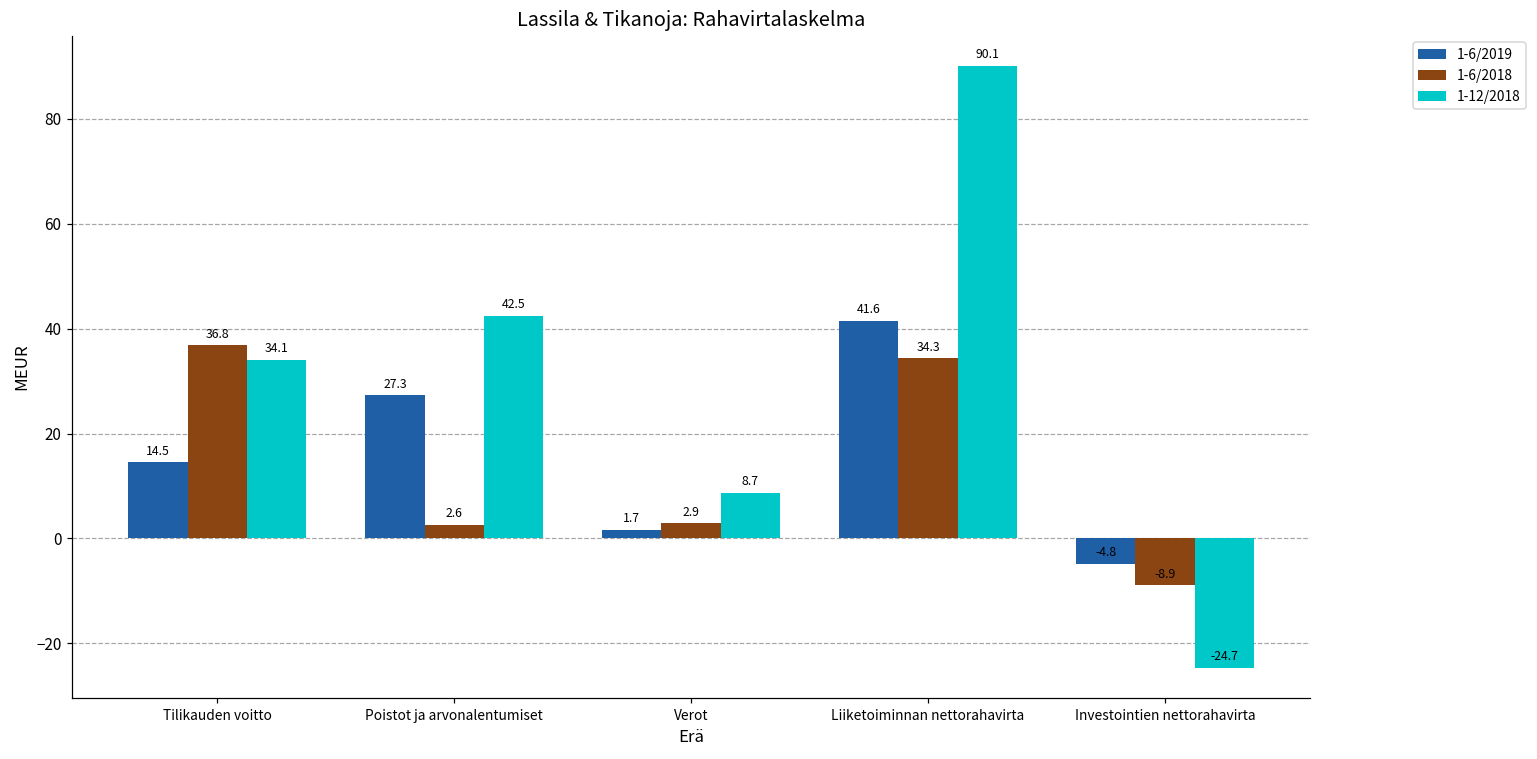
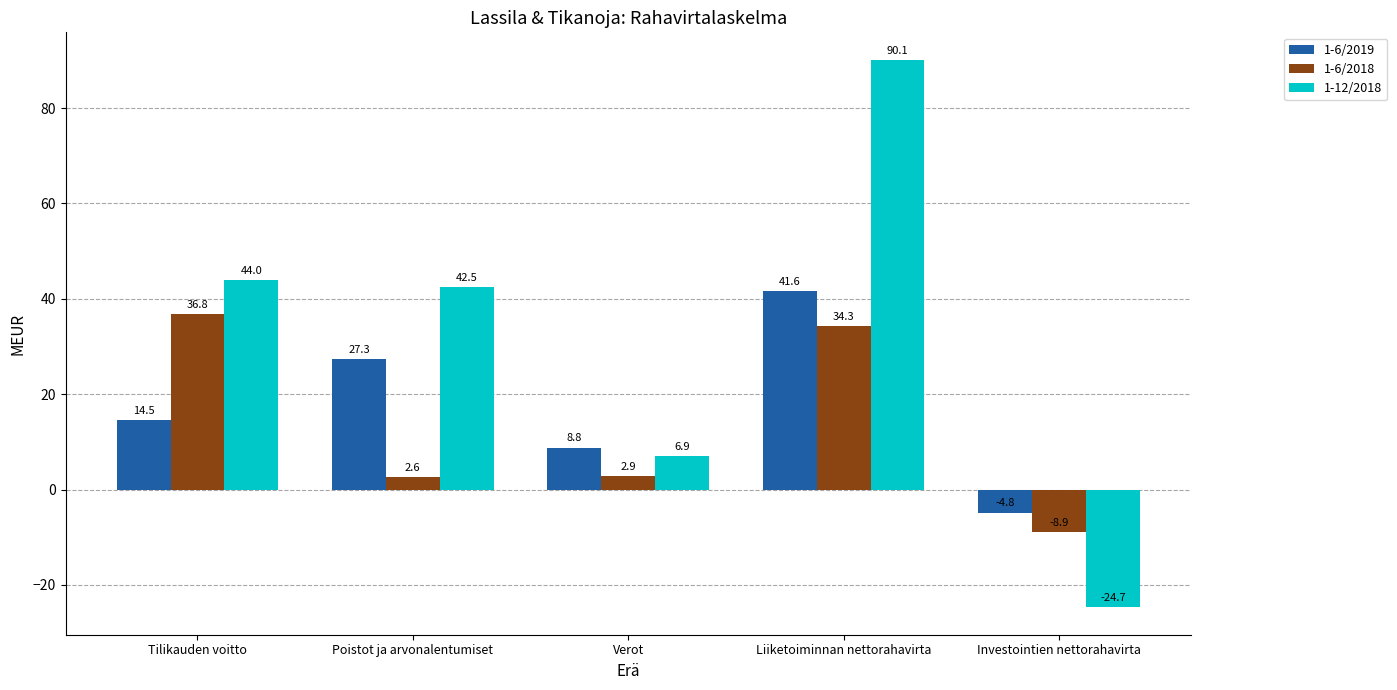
1-12/2018, Tilikauden voitto: 34.1 -> 44.0
1-6/2019, Verot: 1.7 -> 8.8
1-12/2018, Verot: 8.7 -> 6.9
